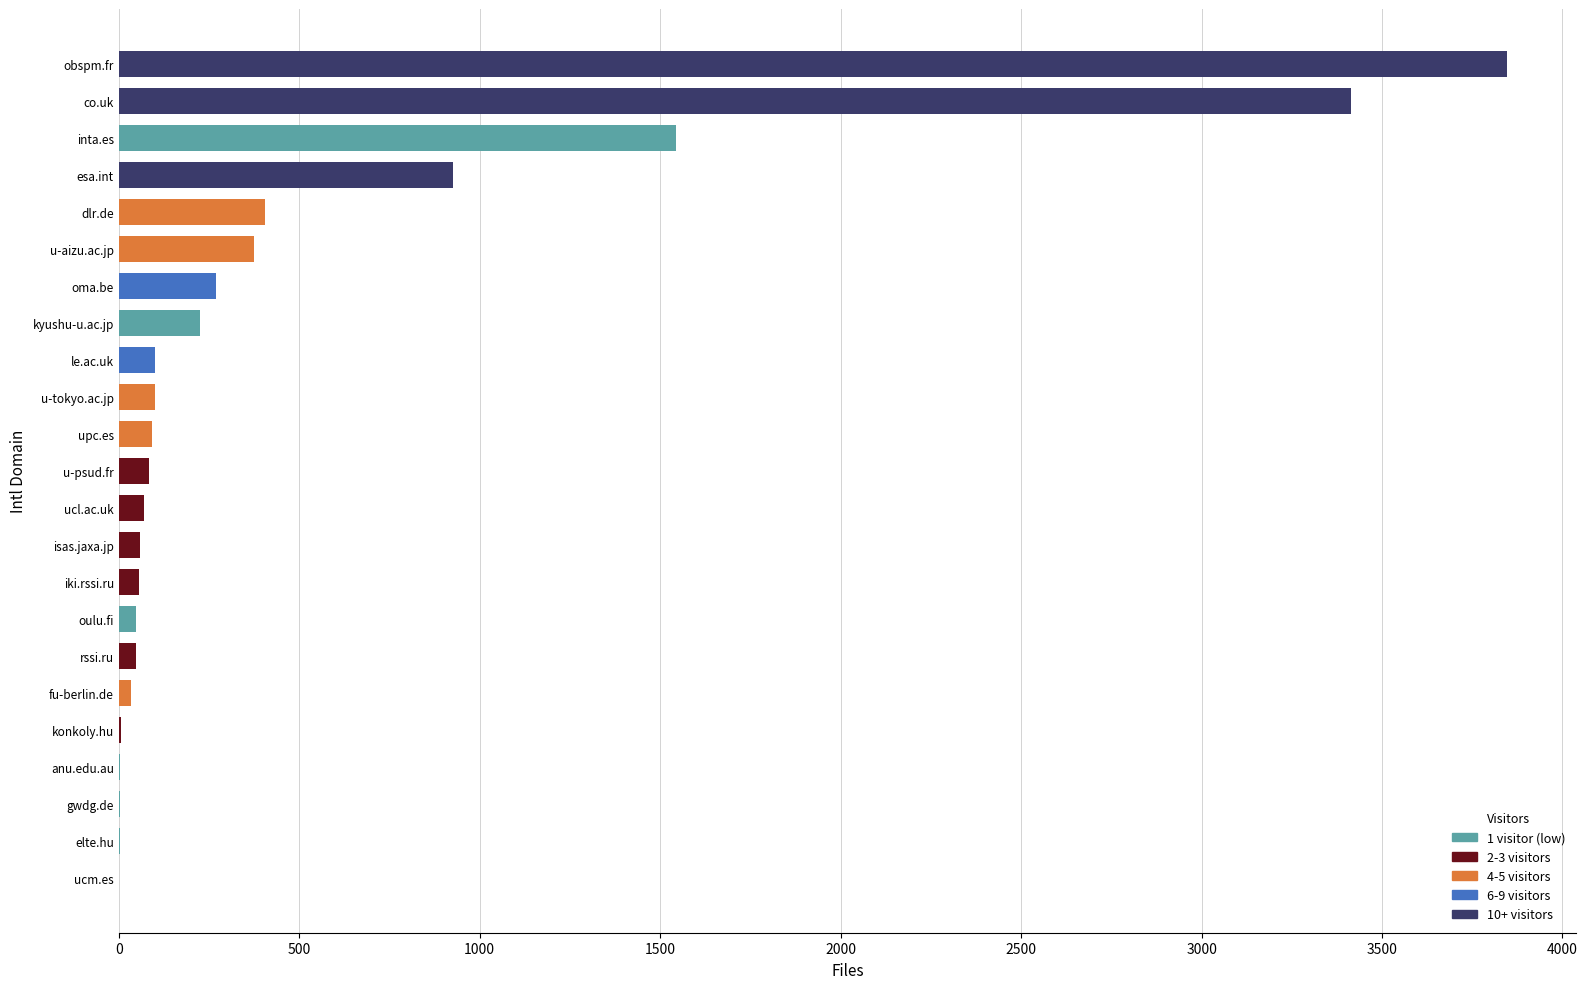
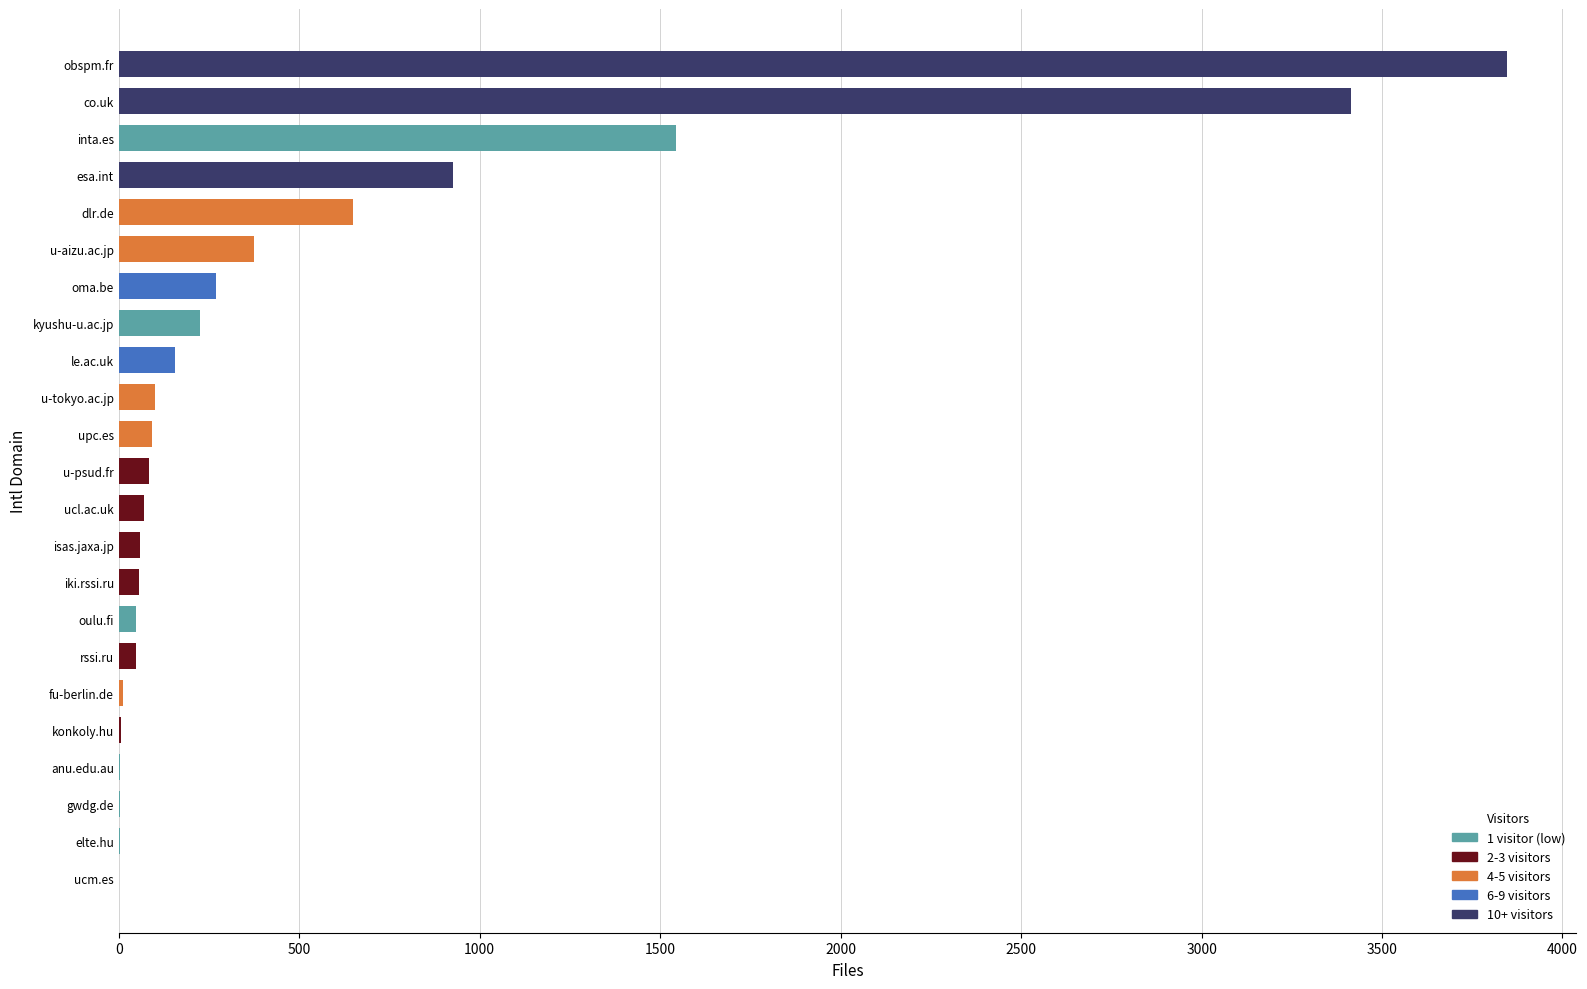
dlr.de: 410 -> 650
le.ac.uk: 100 -> 160
fu-berlin.de: 30 -> 10
